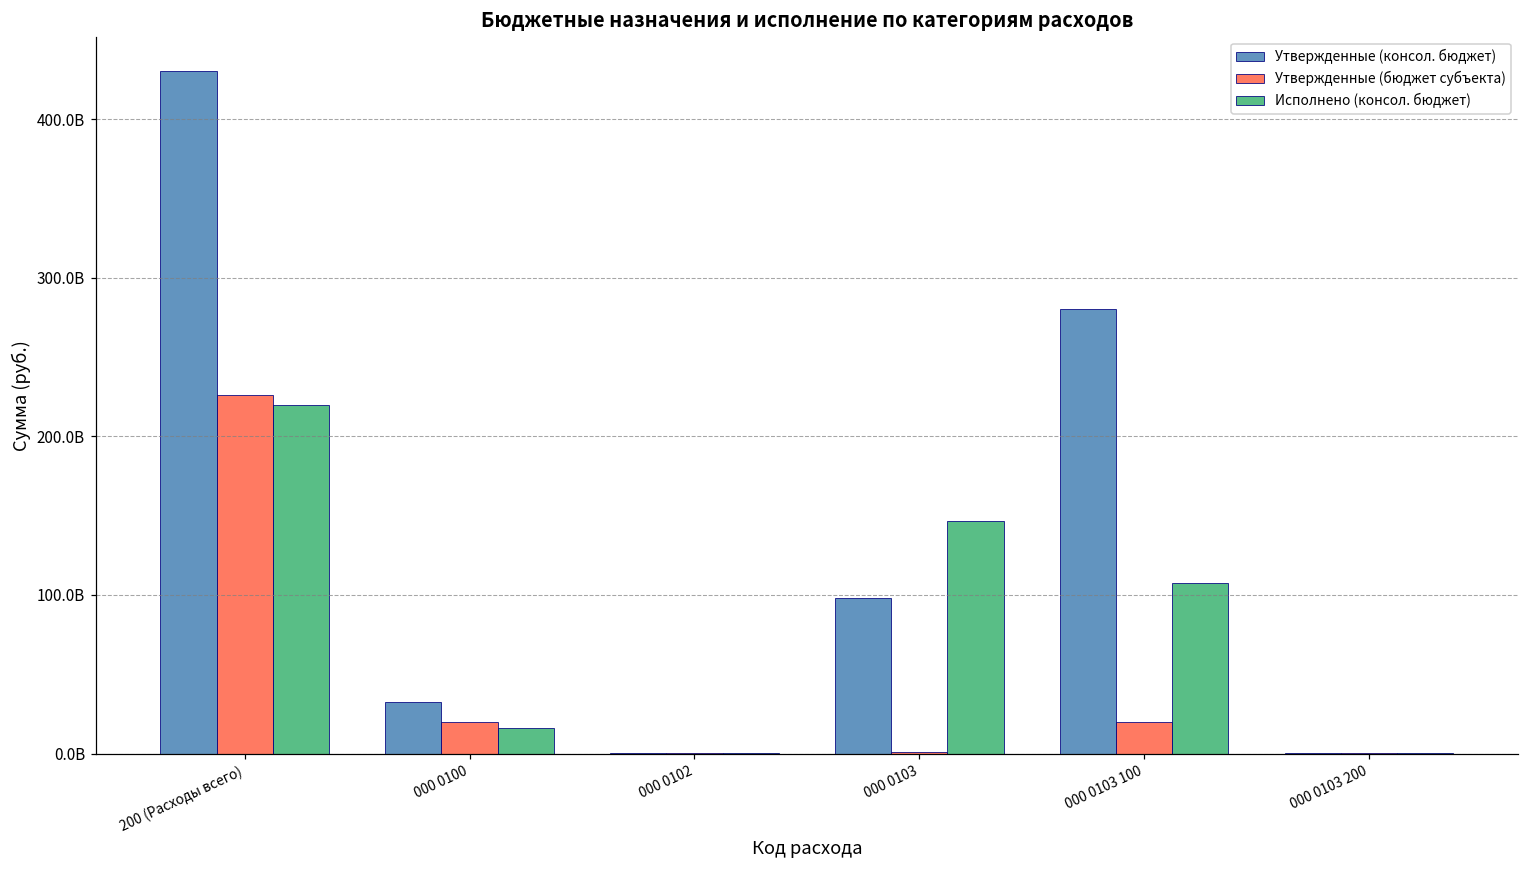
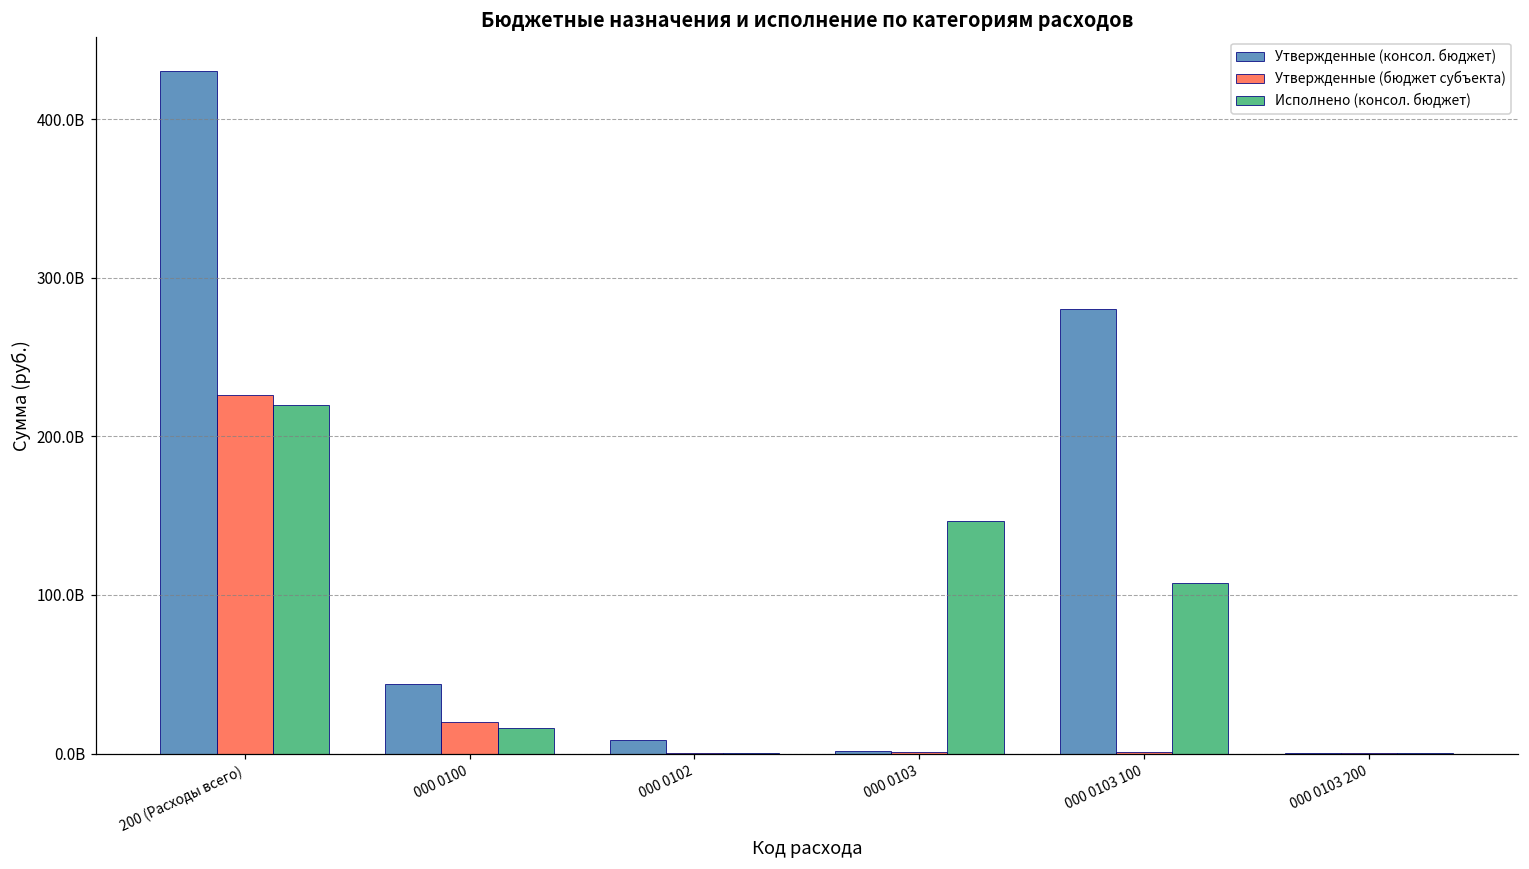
Утвержденные (консол. бюджет), 000 0100: 33000000000 -> 44000000000
Утвержденные (консол. бюджет), 000 0102: 0 -> 9000000000
Утвержденные (консол. бюджет), 000 0103: 98000000000 -> 2000000000
Утвержденные (бюджет субъекта), 000 0103 100: 20000000000 -> 1000000000
